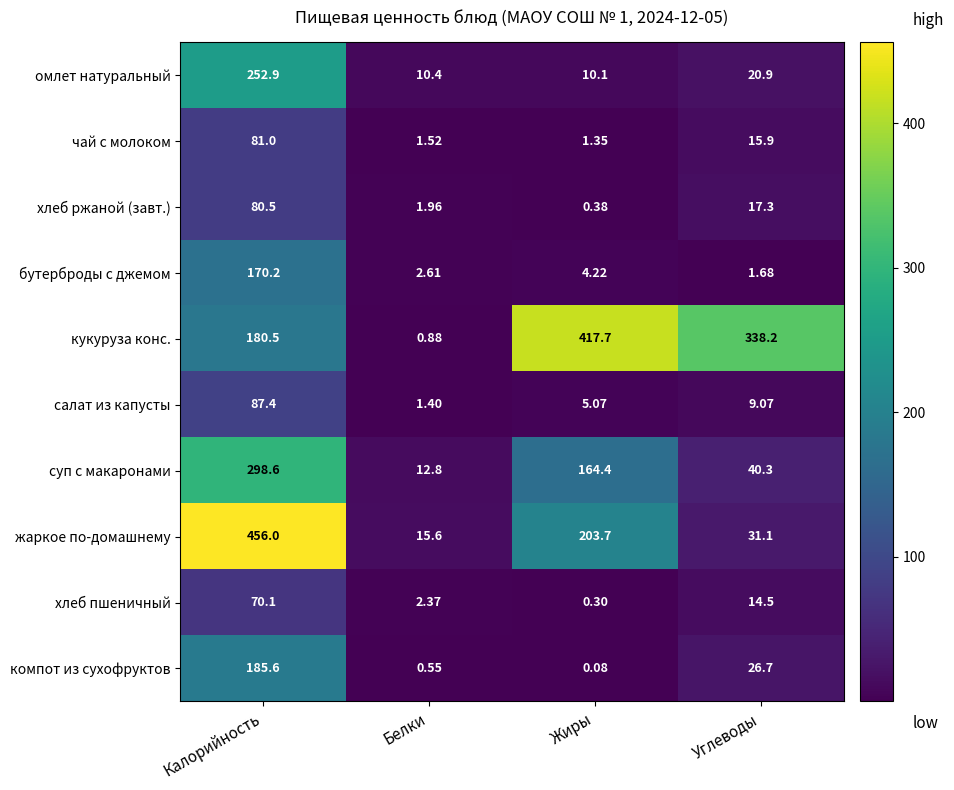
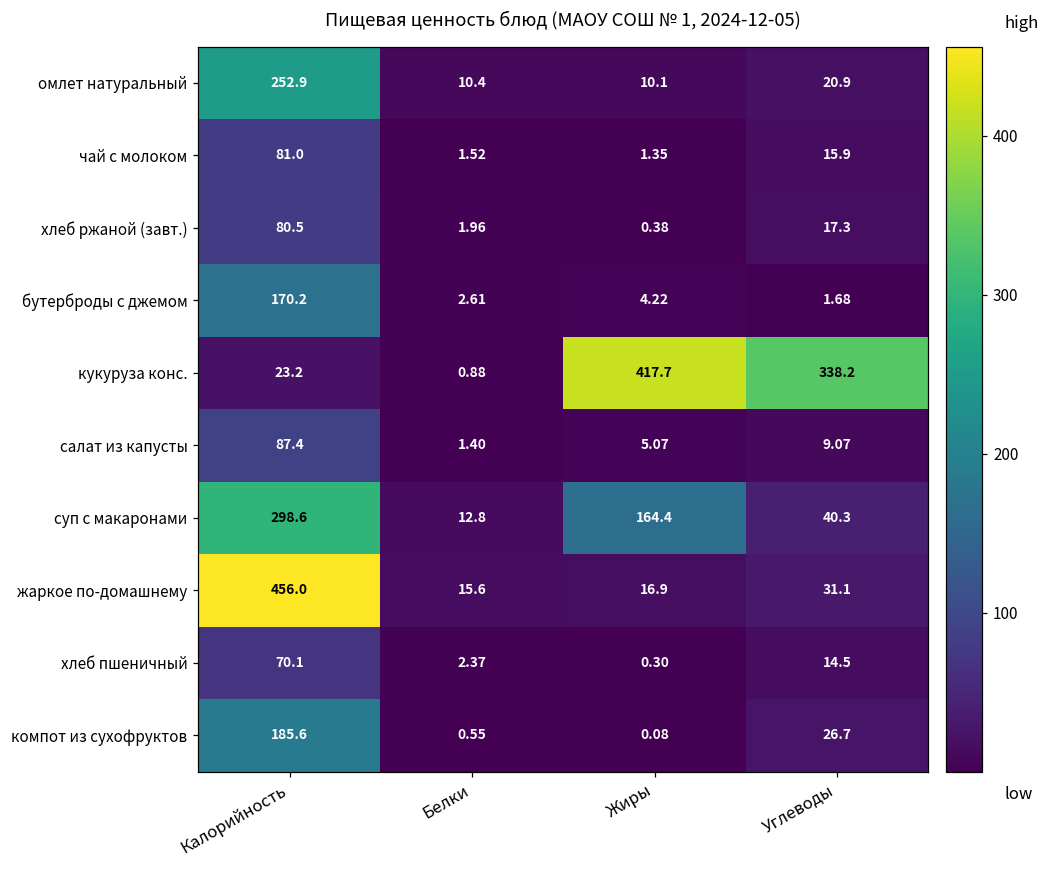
кукуруза конс., Калорийность: 180.5 -> 23.2
жаркое по-домашнему, Жиры: 203.7 -> 16.9
